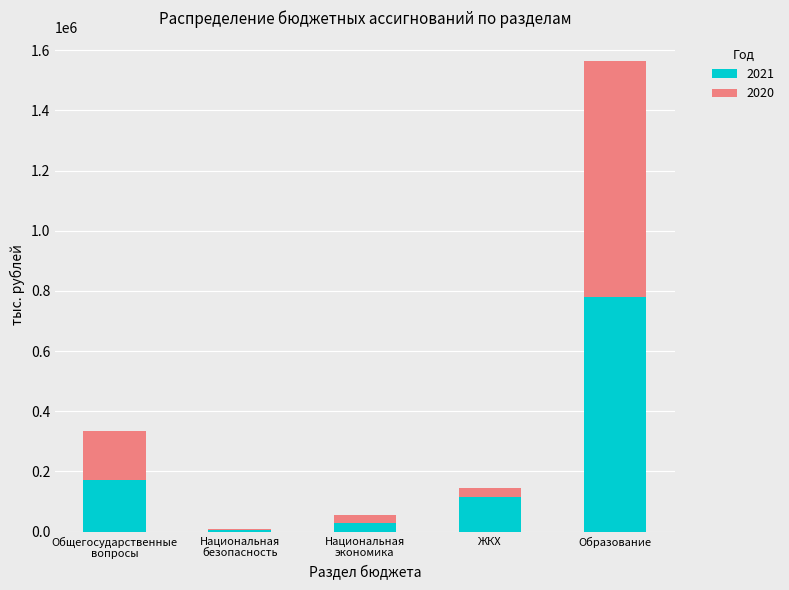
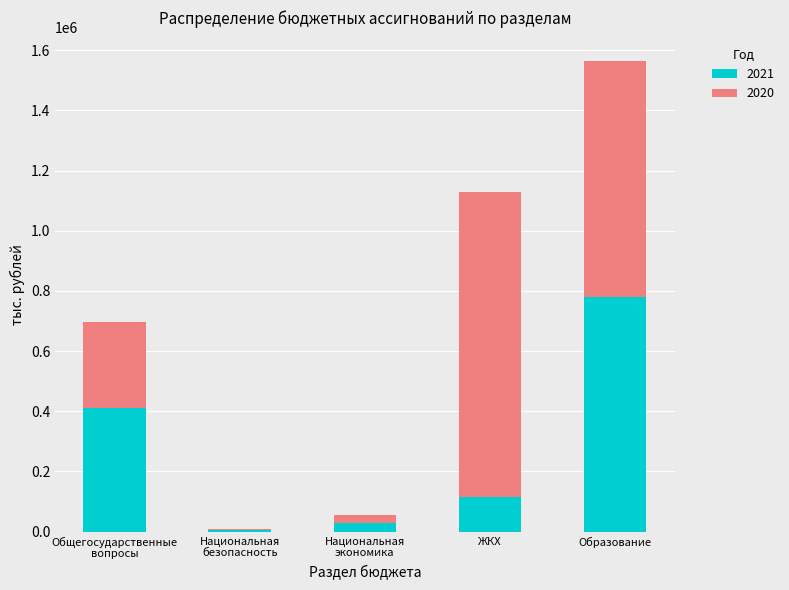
2021, Общегосударственные вопросы: 170000 -> 410000
2020, Общегосударственные вопросы: 160000 -> 290000
2020, ЖКХ: 30000 -> 1010000
